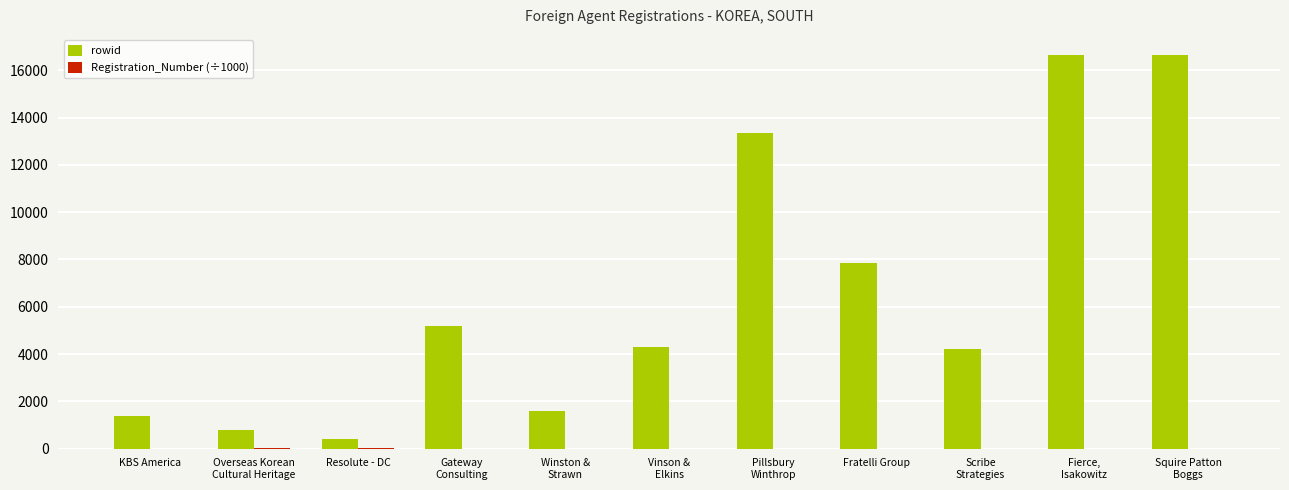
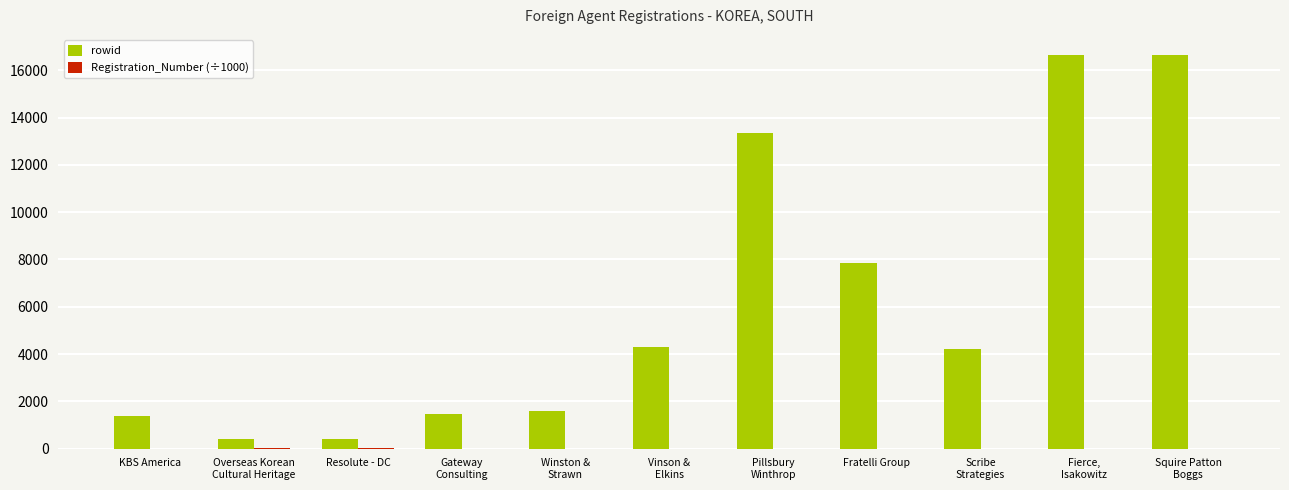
rowid, Overseas Korean Cultural Heritage: 800 -> 400
rowid, Gateway Consulting: 5200 -> 1500
